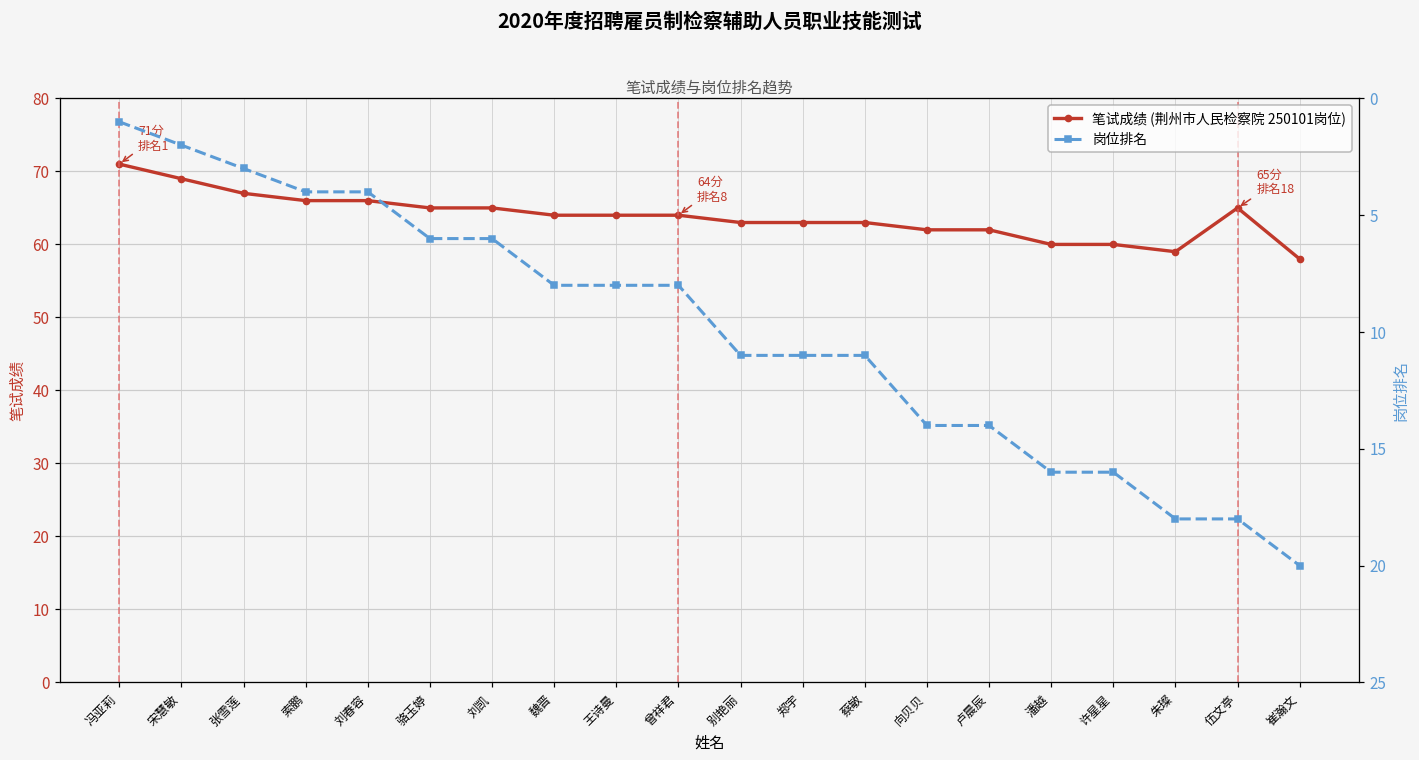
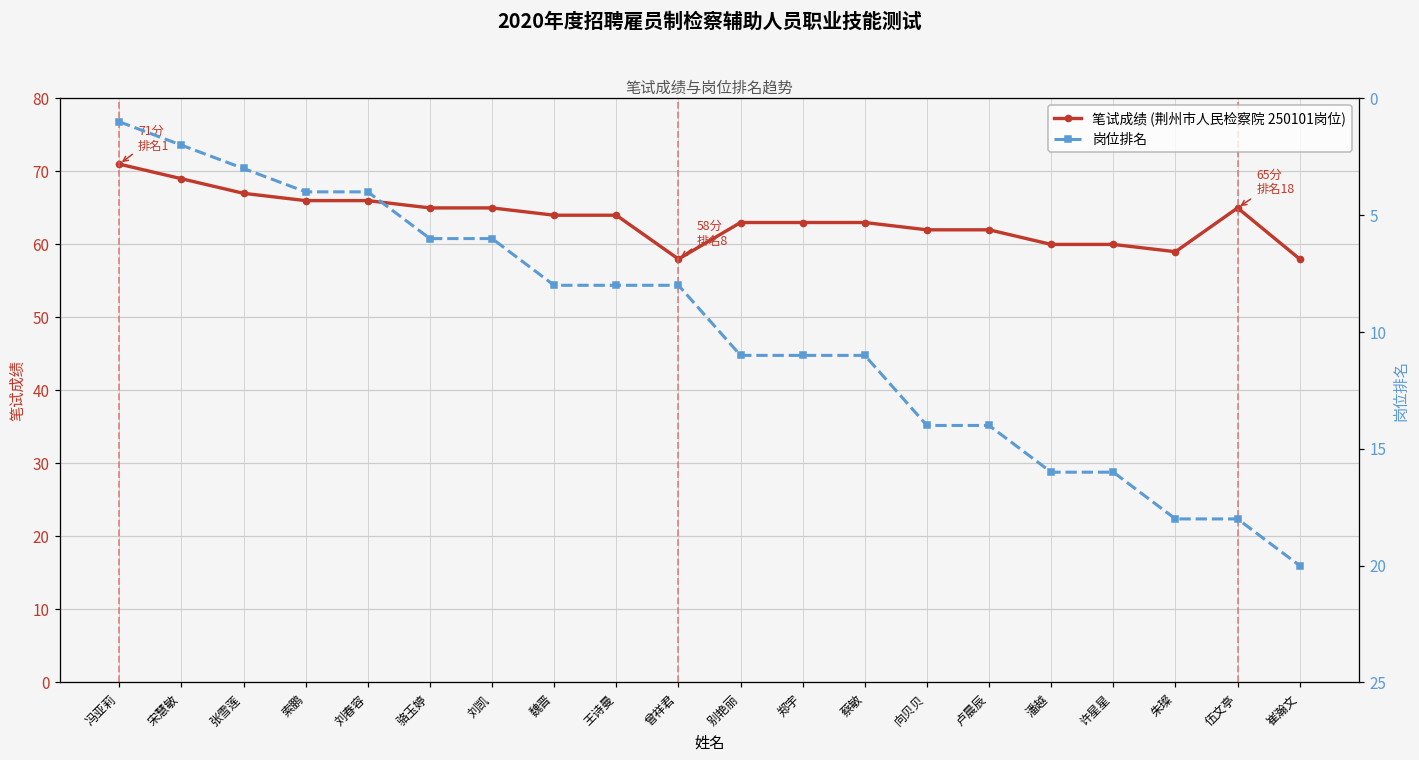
笔试成绩 (荆州市人民检察院 250101岗位), 曾祥君: 64分 -> 58分
